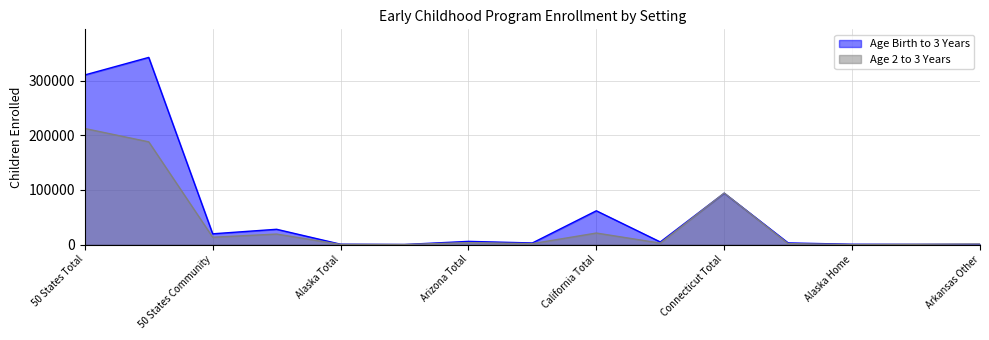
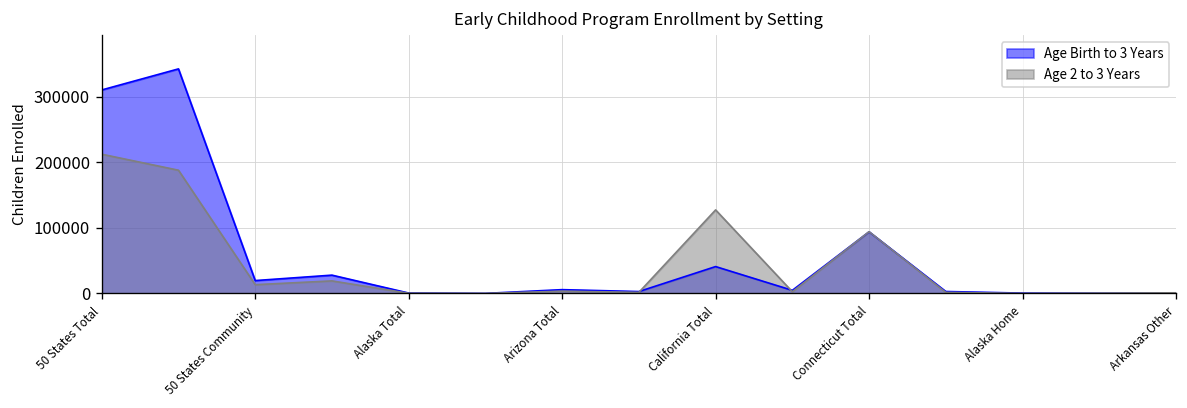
Age Birth to 3 Years, California Total: 60000 -> 40000
Age 2 to 3 Years, California Total: 20000 -> 130000
